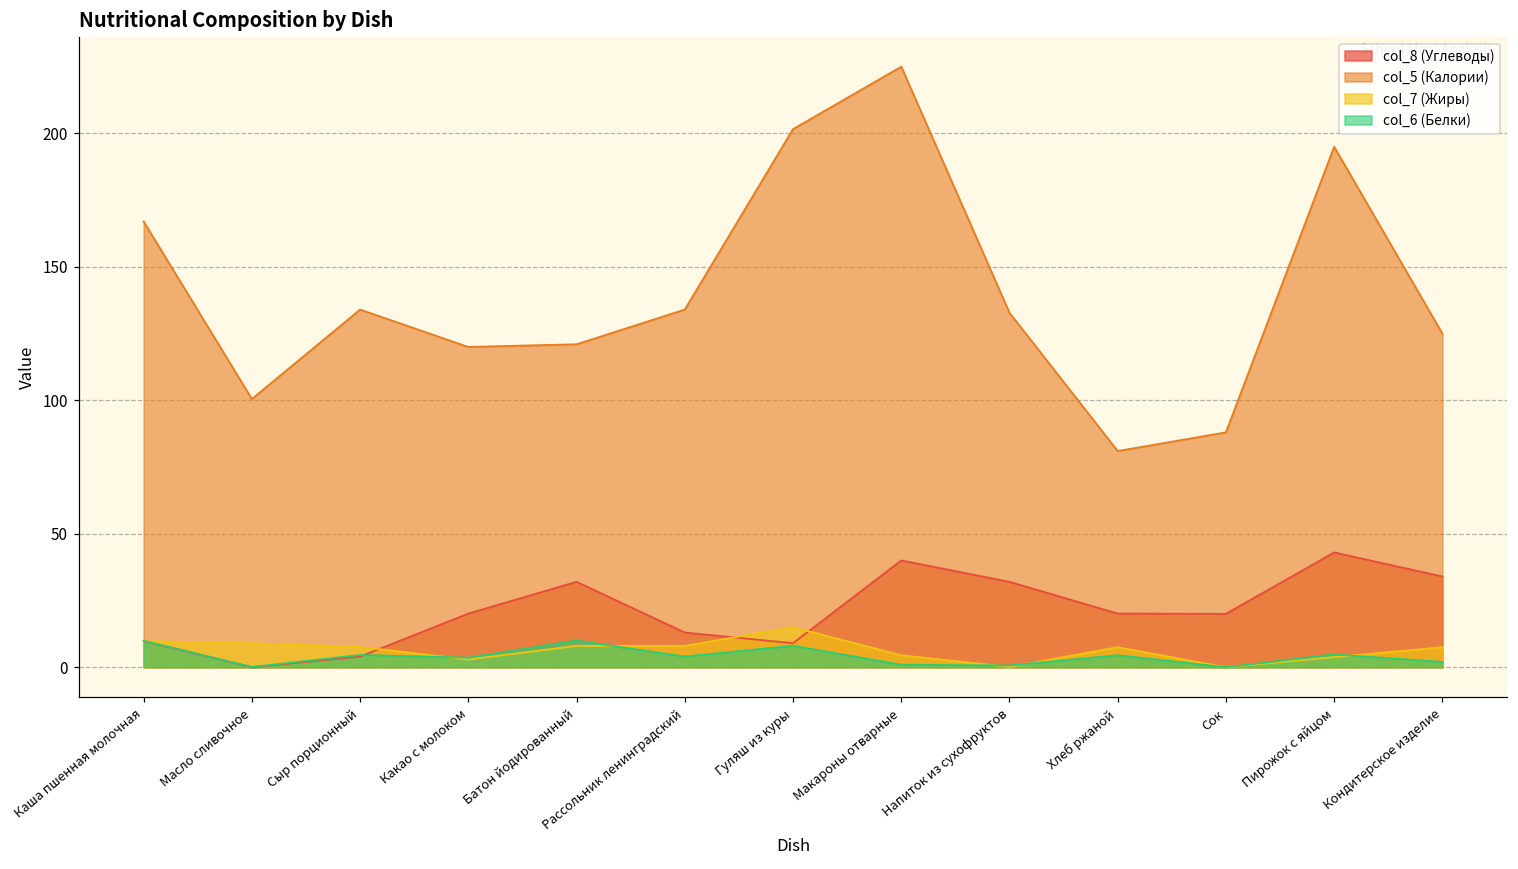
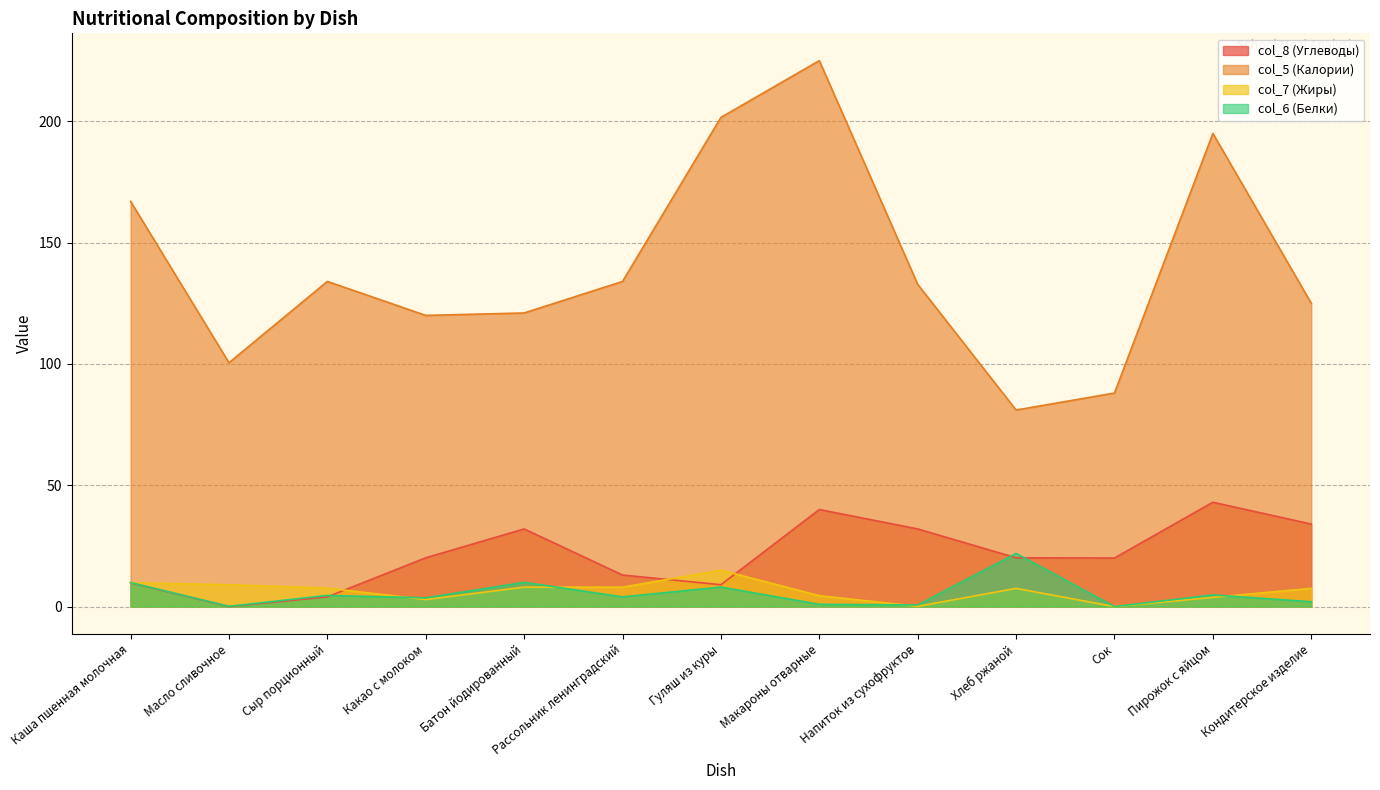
col_6 (Белки), Хлеб ржаной: 5 -> 22
